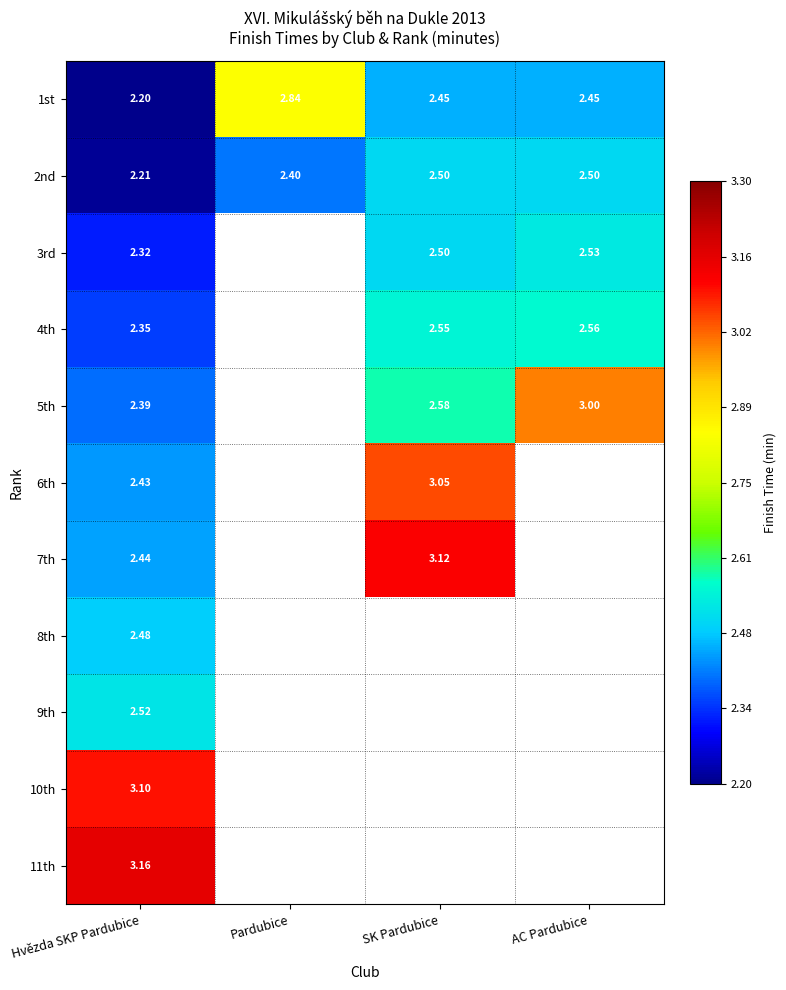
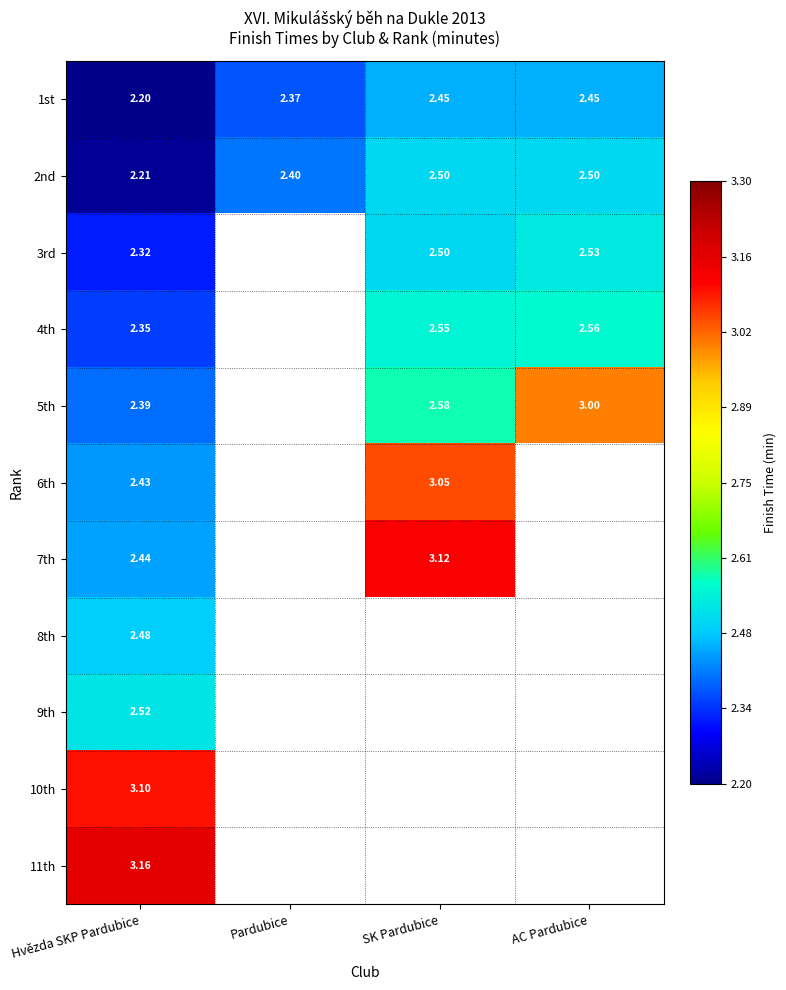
1st, Pardubice: 2.84 -> 2.37
